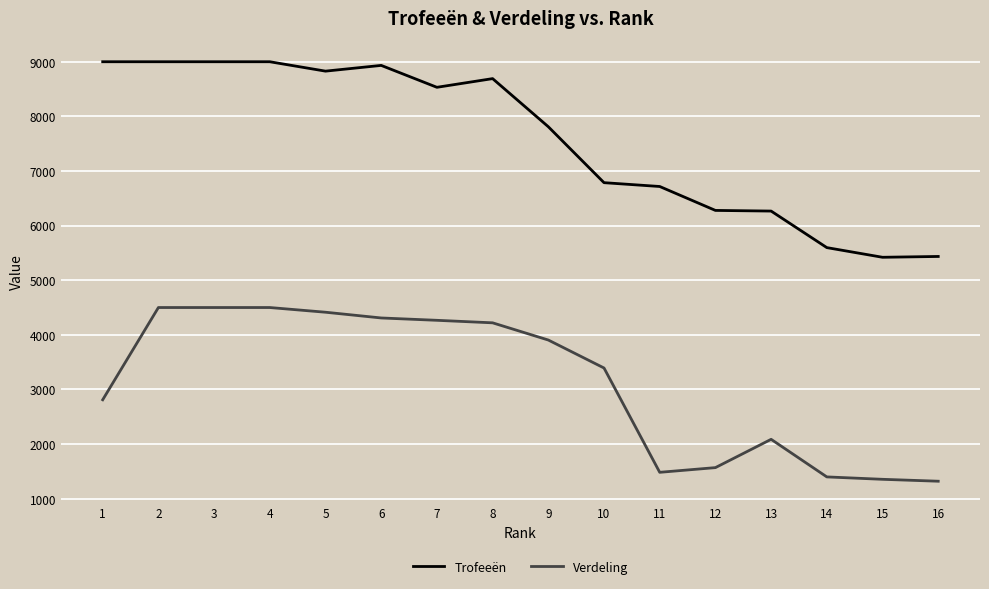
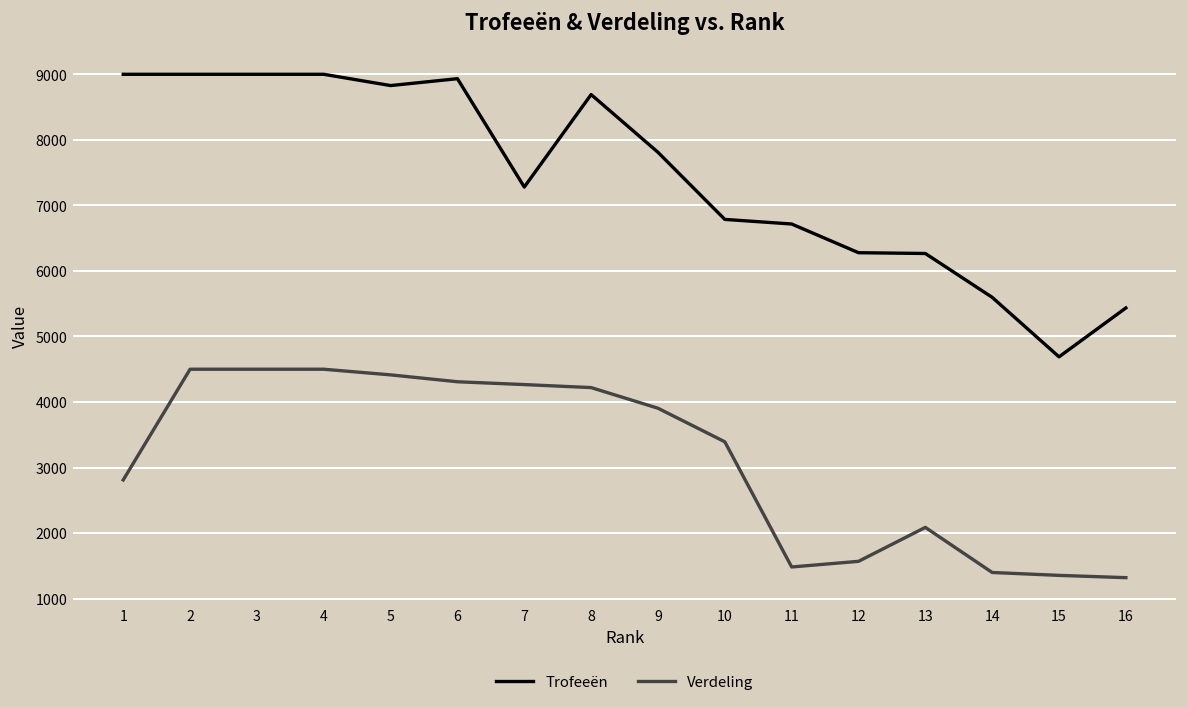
Trofeeën, 7: 8500 -> 7300
Trofeeën, 15: 5400 -> 4700
